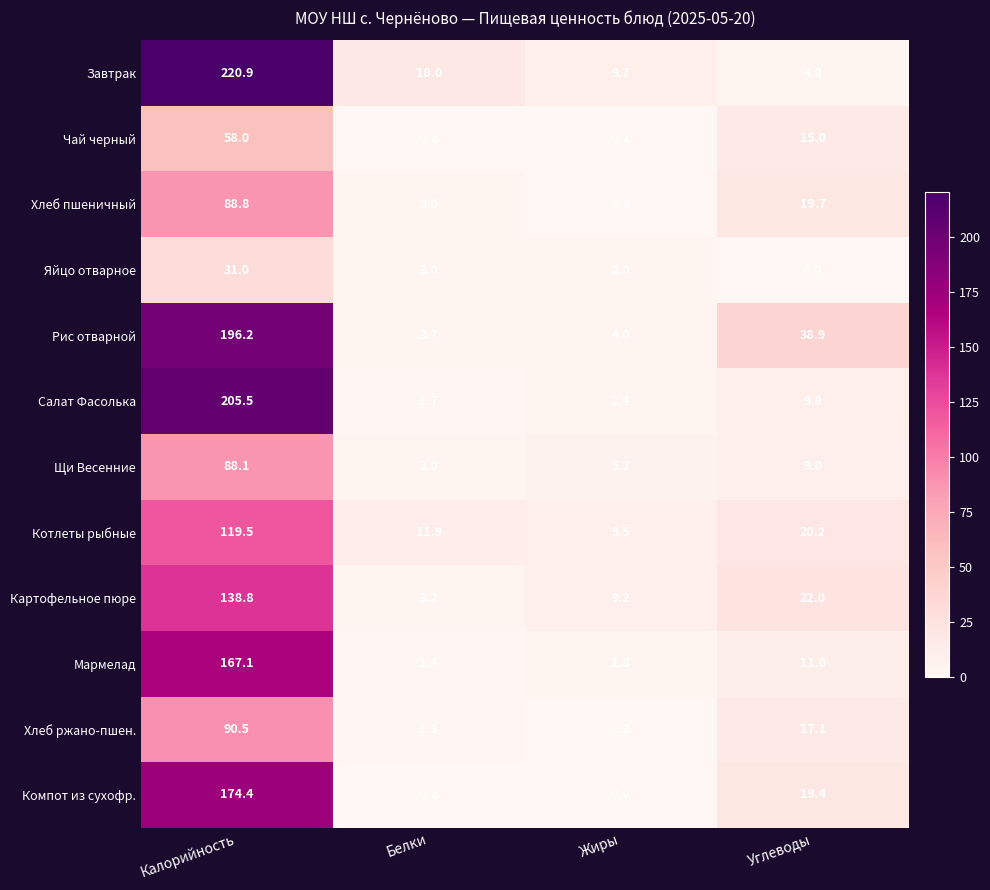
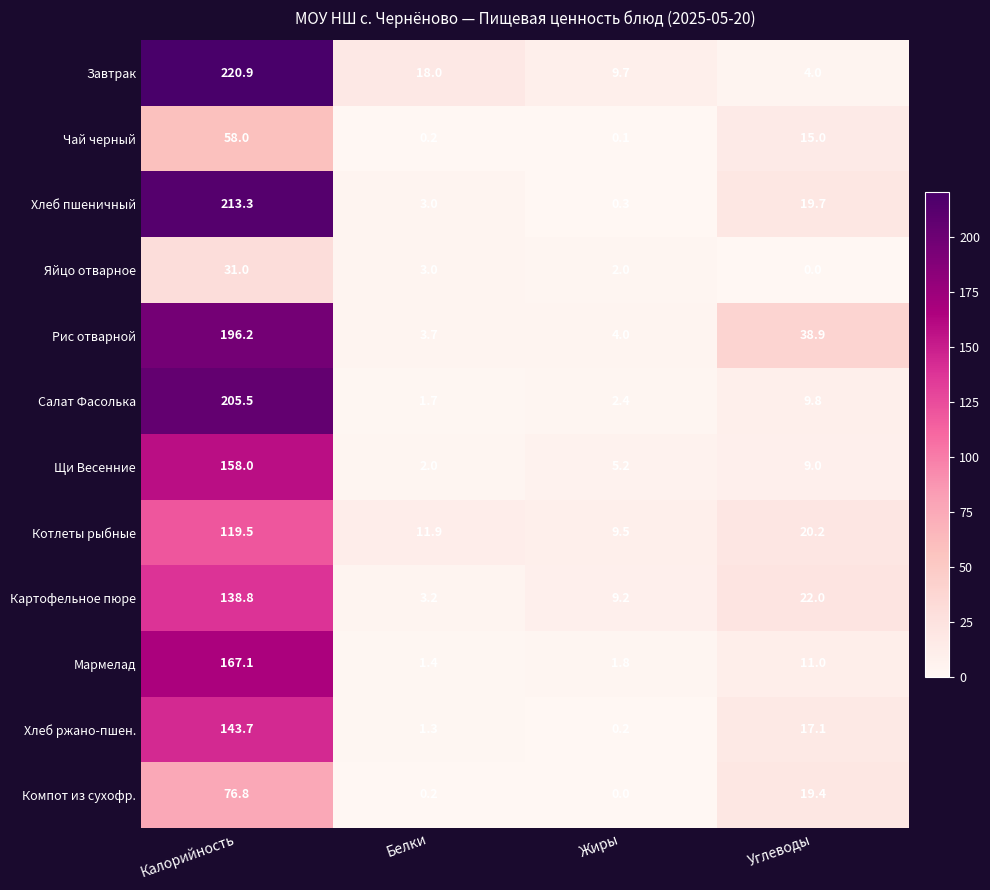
Хлеб пшеничный, Калорийность: 88.8 -> 213.3
Щи Весенние, Калорийность: 88.1 -> 158.0
Хлеб ржано-пшен., Калорийность: 90.5 -> 143.7
Компот из сухофр., Калорийность: 174.4 -> 76.8
